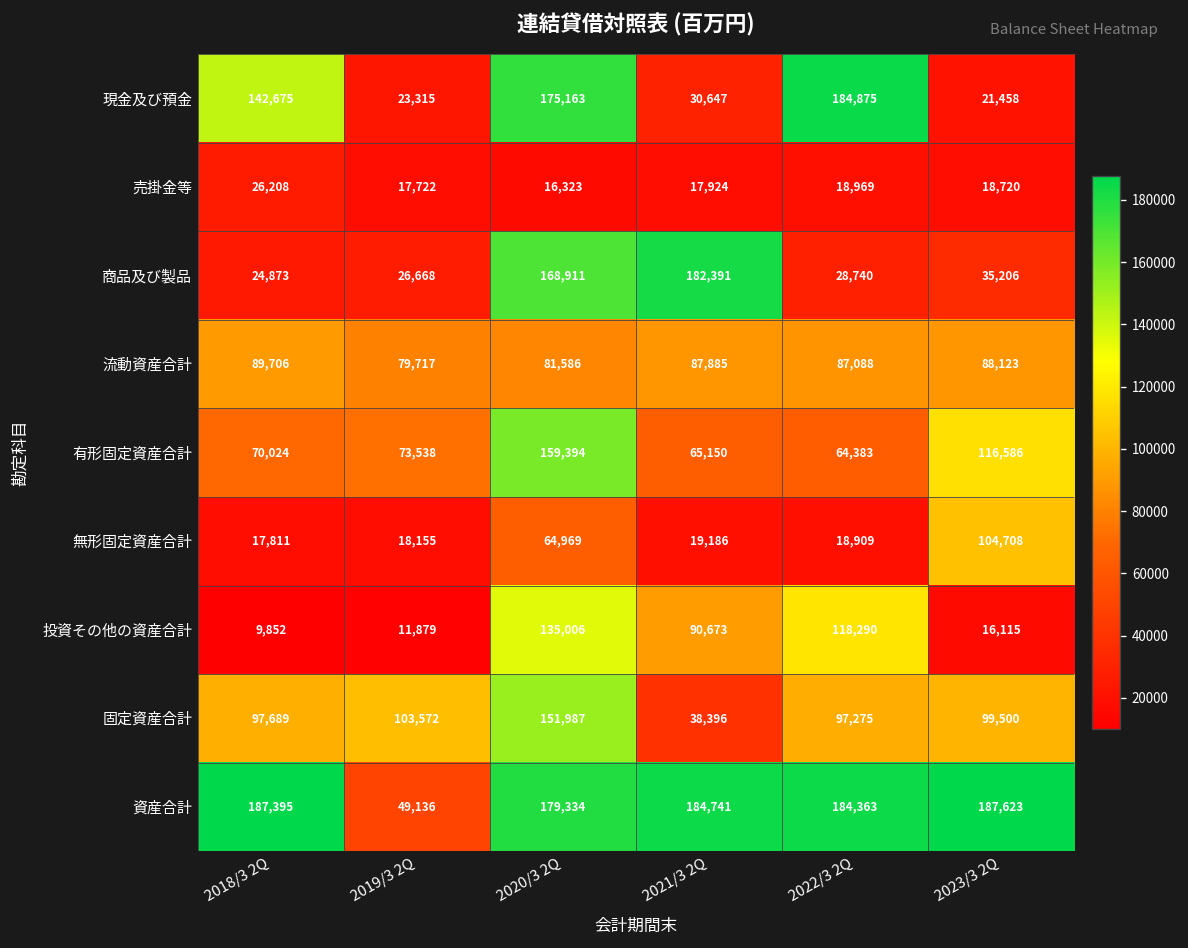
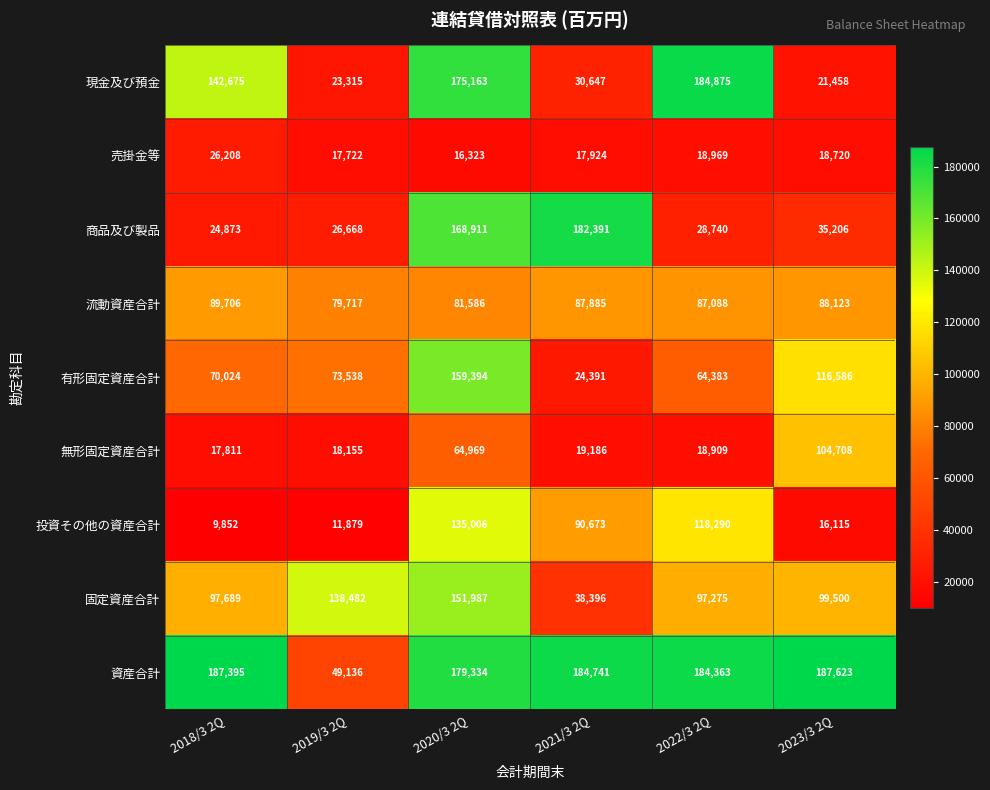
有形固定資産合計, 2021/3 2Q: 65,150 -> 24,391
固定資産合計, 2019/3 2Q: 103,572 -> 138,482
